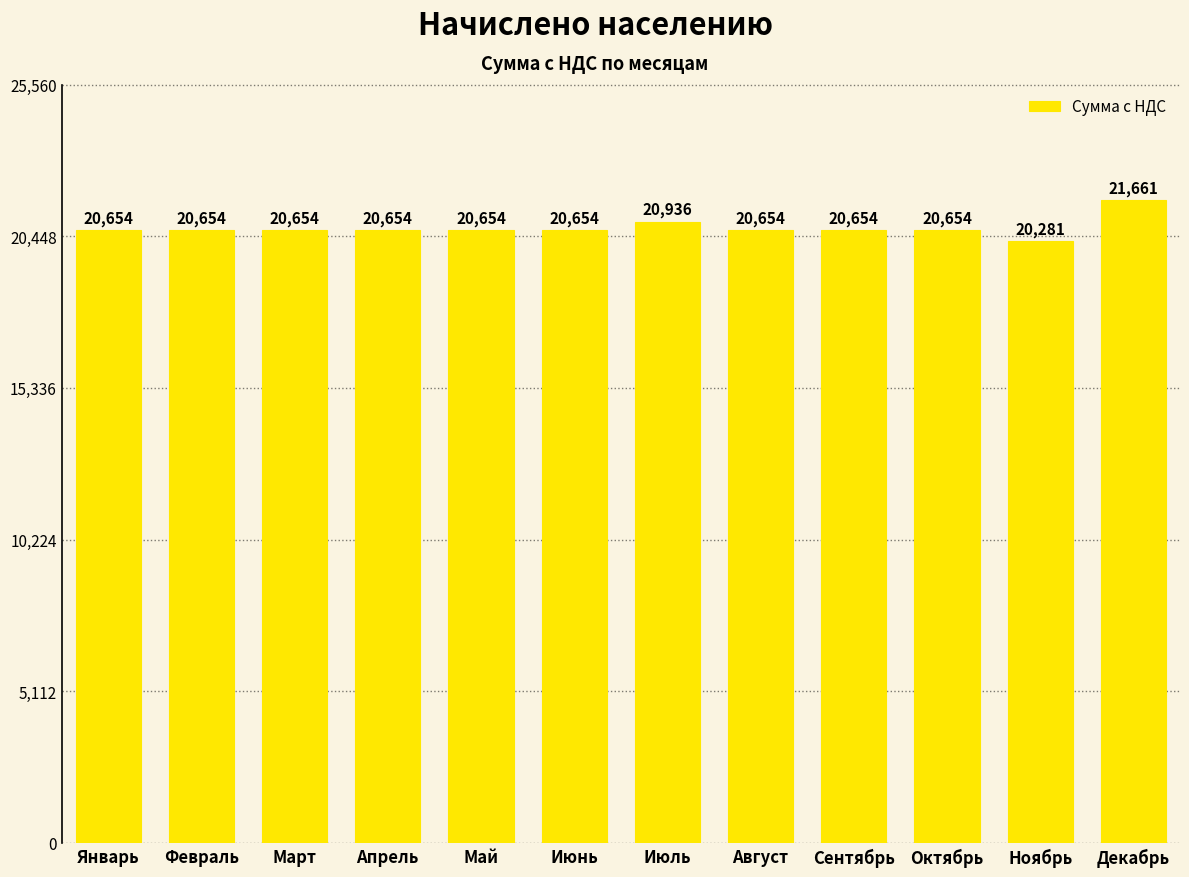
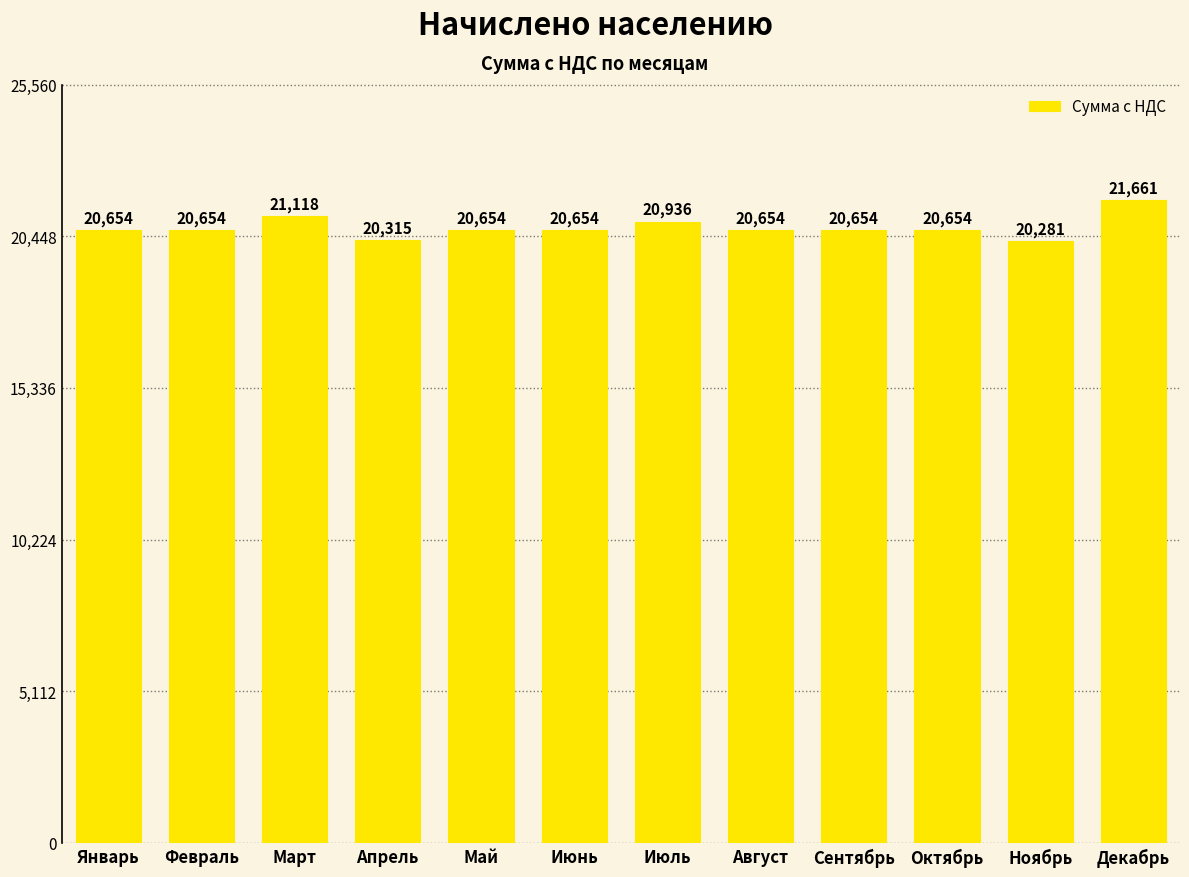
Март: 20,654 -> 21,118
Апрель: 20,654 -> 20,315
